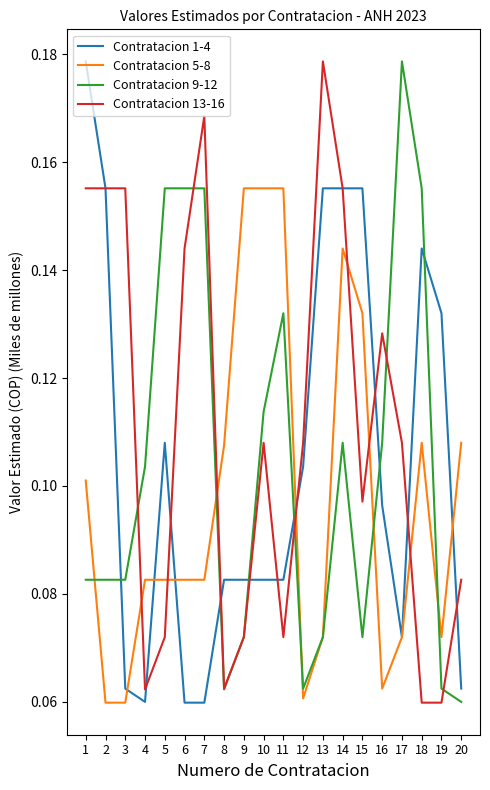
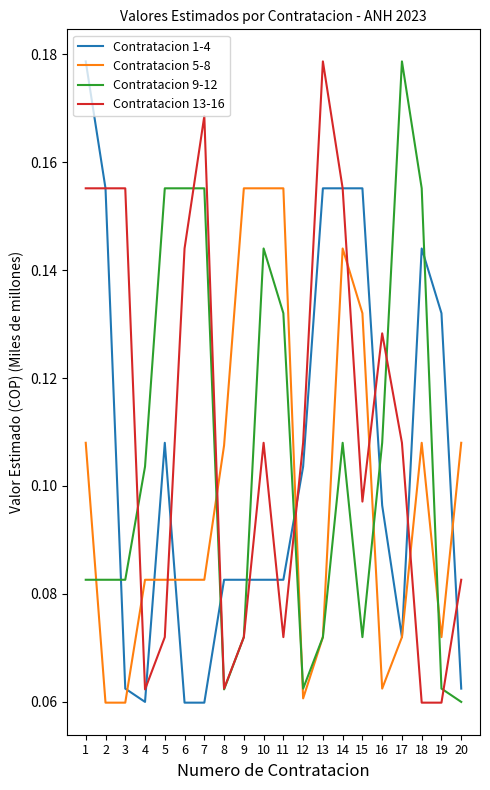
Contratacion 5-8, 1: 0.101 -> 0.108
Contratacion 9-12, 10: 0.114 -> 0.144
